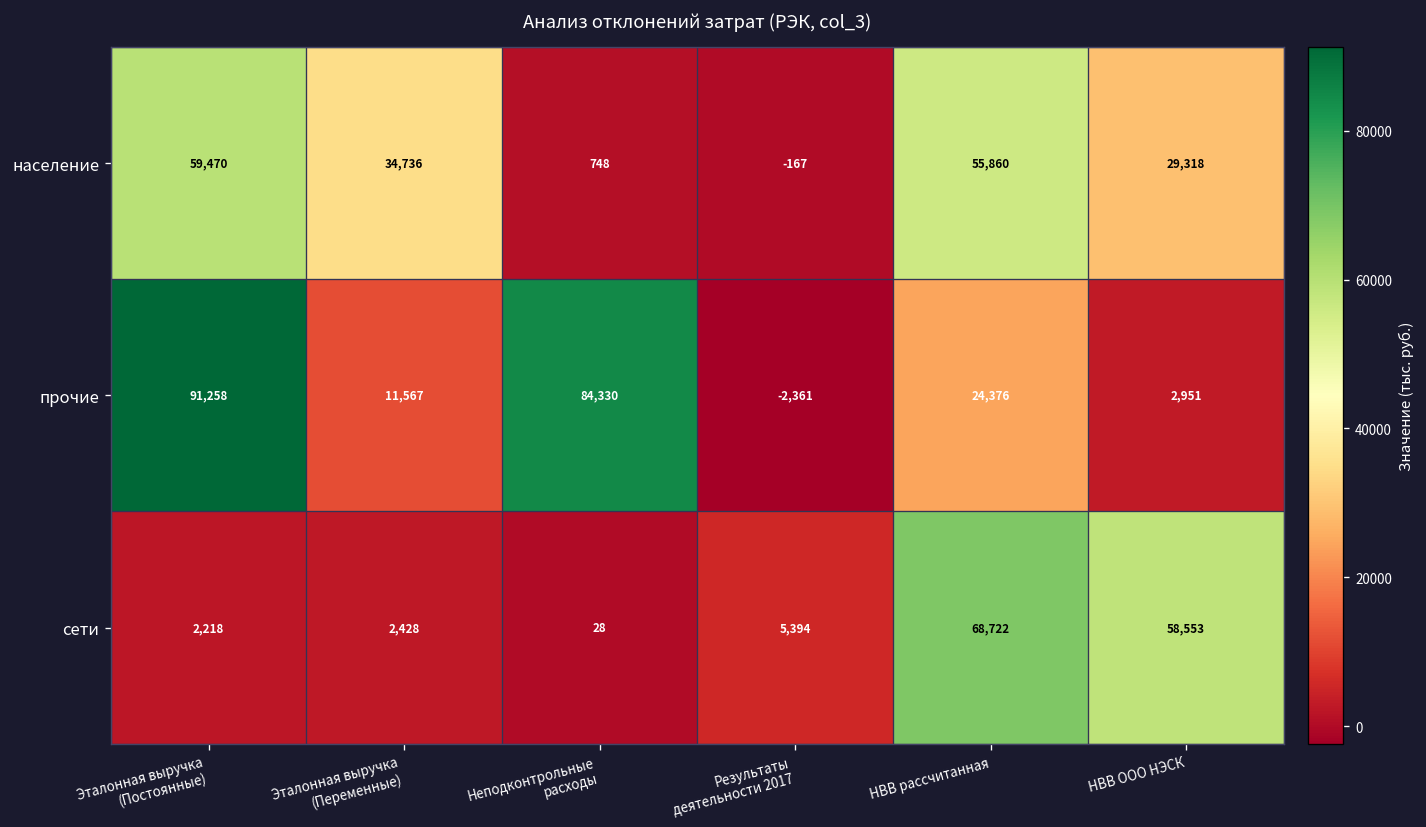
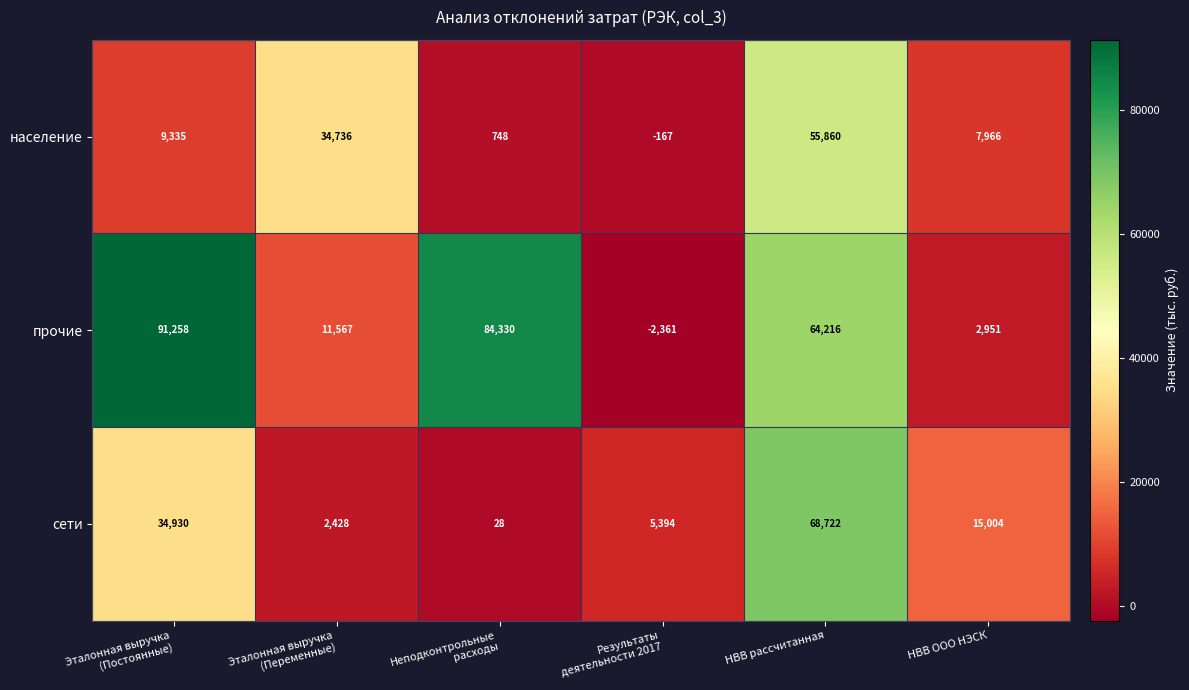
население, Эталонная выручка (Постоянные): 59,470 -> 9,335
население, НВВ ООО НЭСК: 29,318 -> 7,966
прочие, НВВ рассчитанная: 24,376 -> 64,216
сети, Эталонная выручка (Постоянные): 2,218 -> 34,930
сети, НВВ ООО НЭСК: 58,553 -> 15,004
